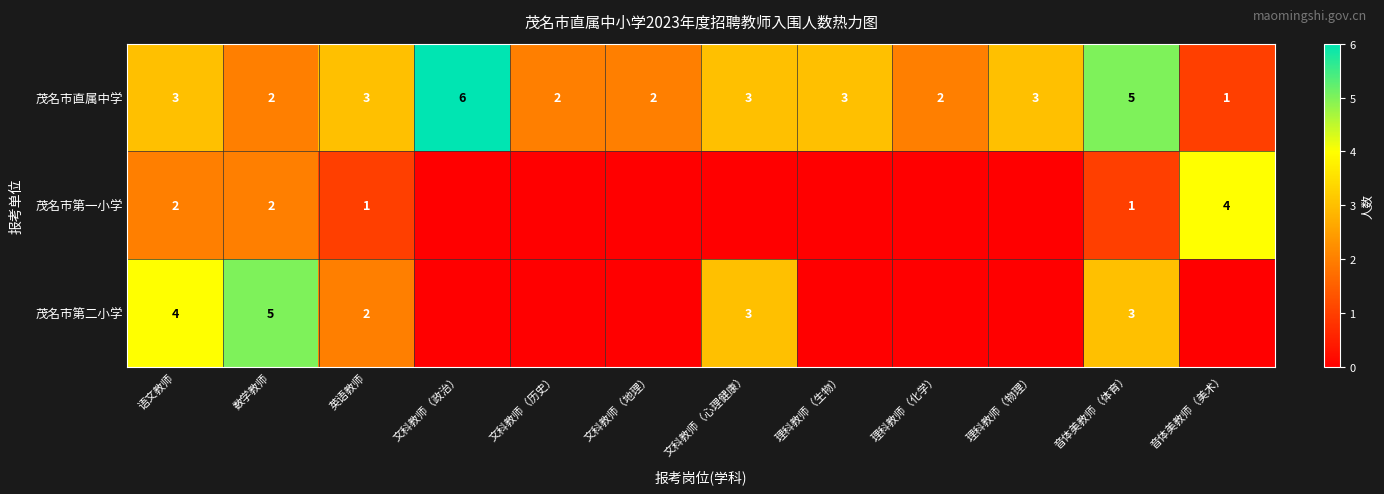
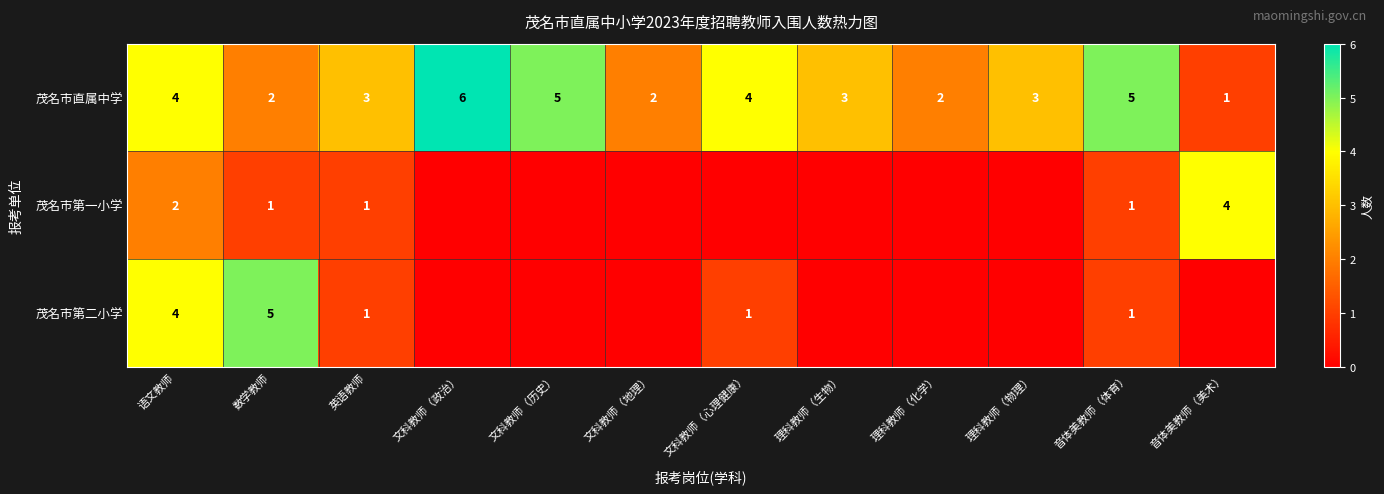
茂名市直属中学, 语文教师: 3 -> 4
茂名市直属中学, 文科教师（历史）: 2 -> 5
茂名市直属中学, 文科教师（心理健康）: 3 -> 4
茂名市第一小学, 数学教师: 2 -> 1
茂名市第二小学, 英语教师: 2 -> 1
茂名市第二小学, 文科教师（心理健康）: 3 -> 1
茂名市第二小学, 音体美教师（体育）: 3 -> 1
